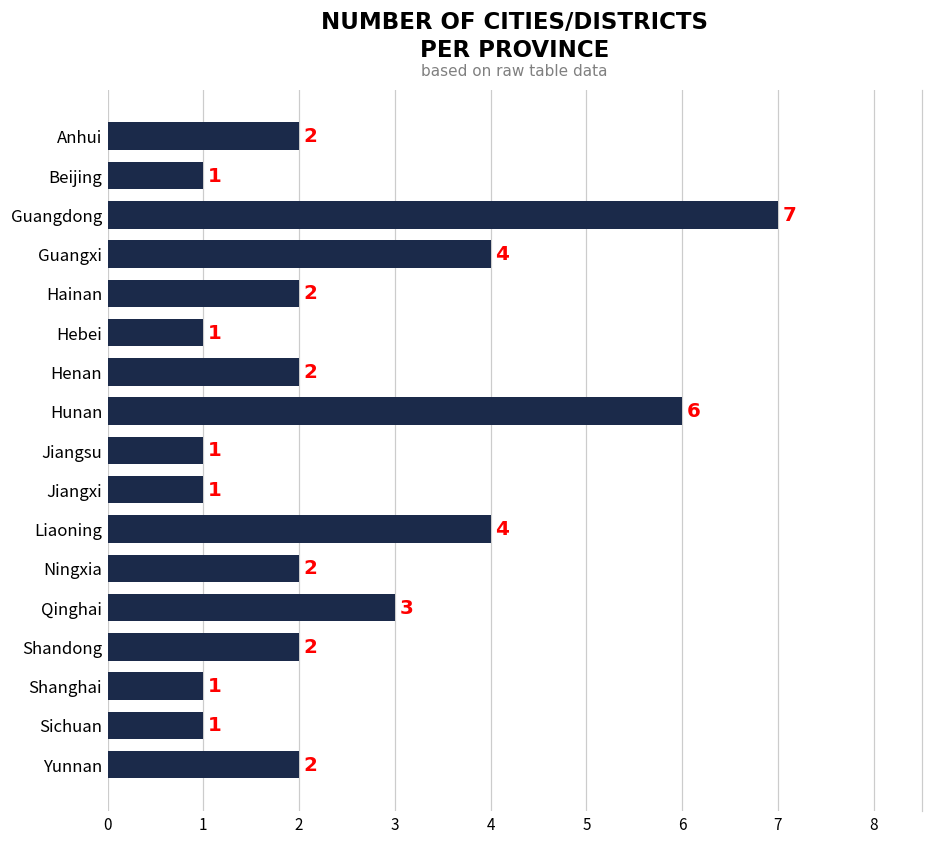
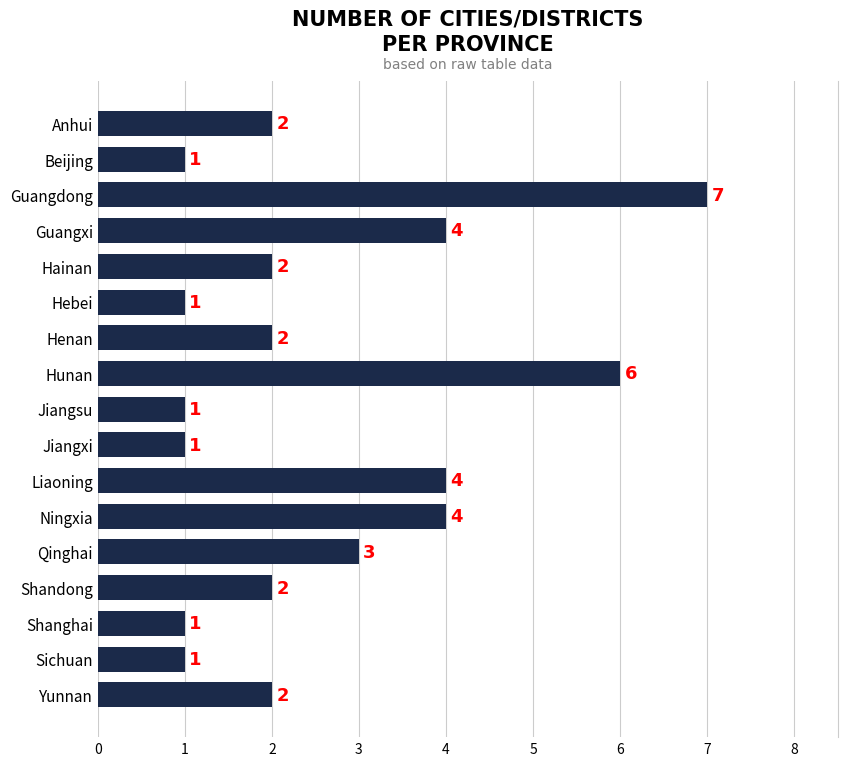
Ningxia: 2 -> 4
